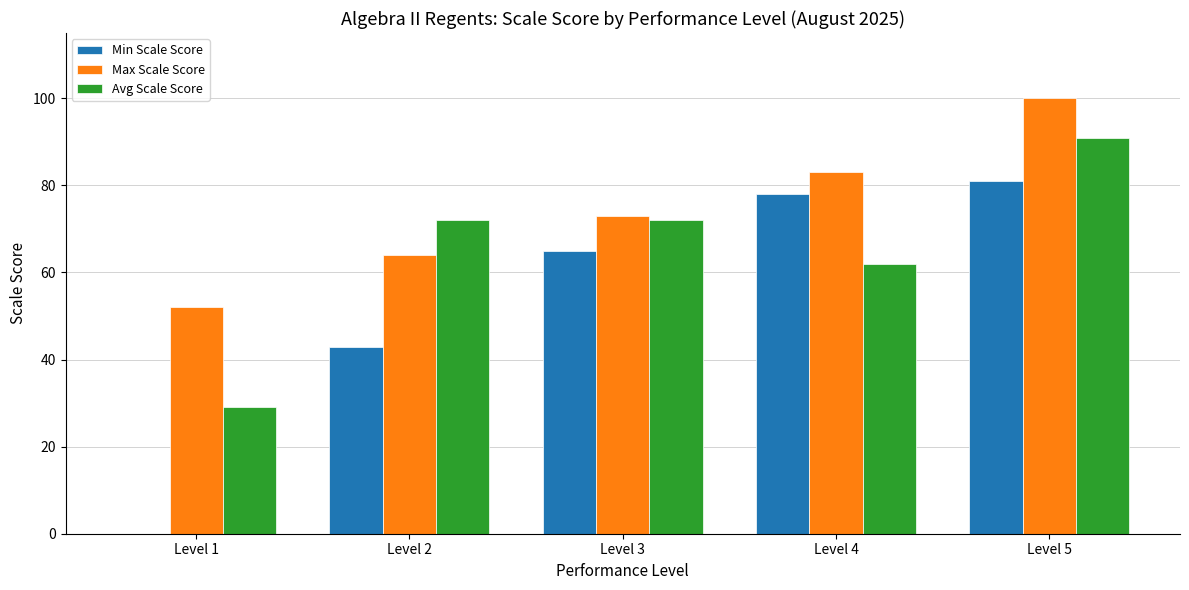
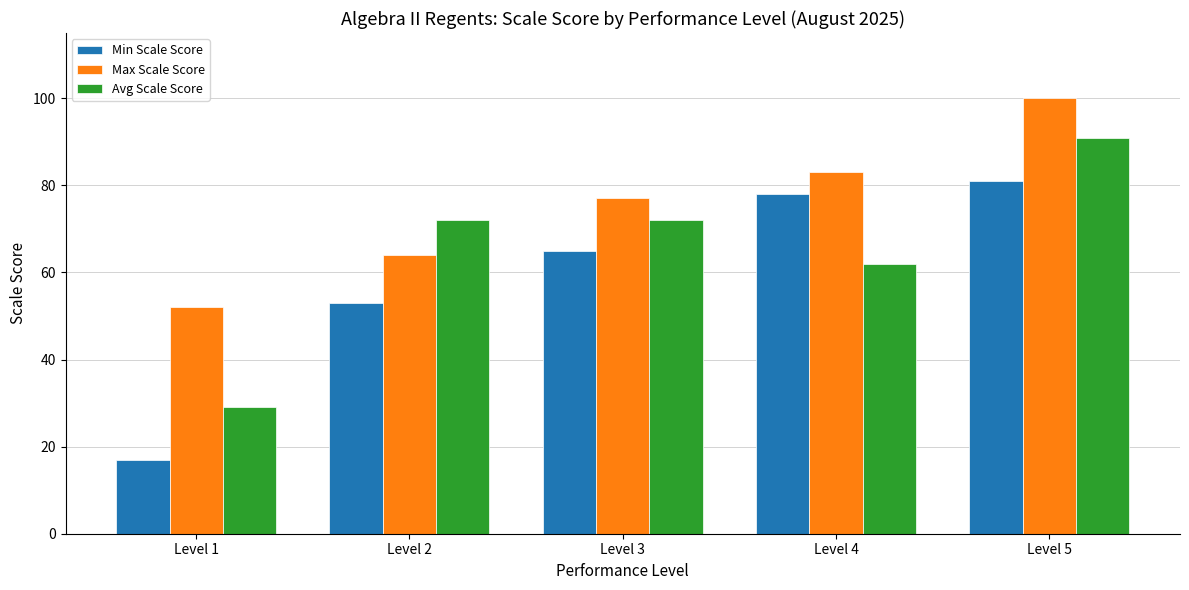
Min Scale Score, Level 1: 0 -> 17
Min Scale Score, Level 2: 43 -> 53
Max Scale Score, Level 3: 73 -> 77
